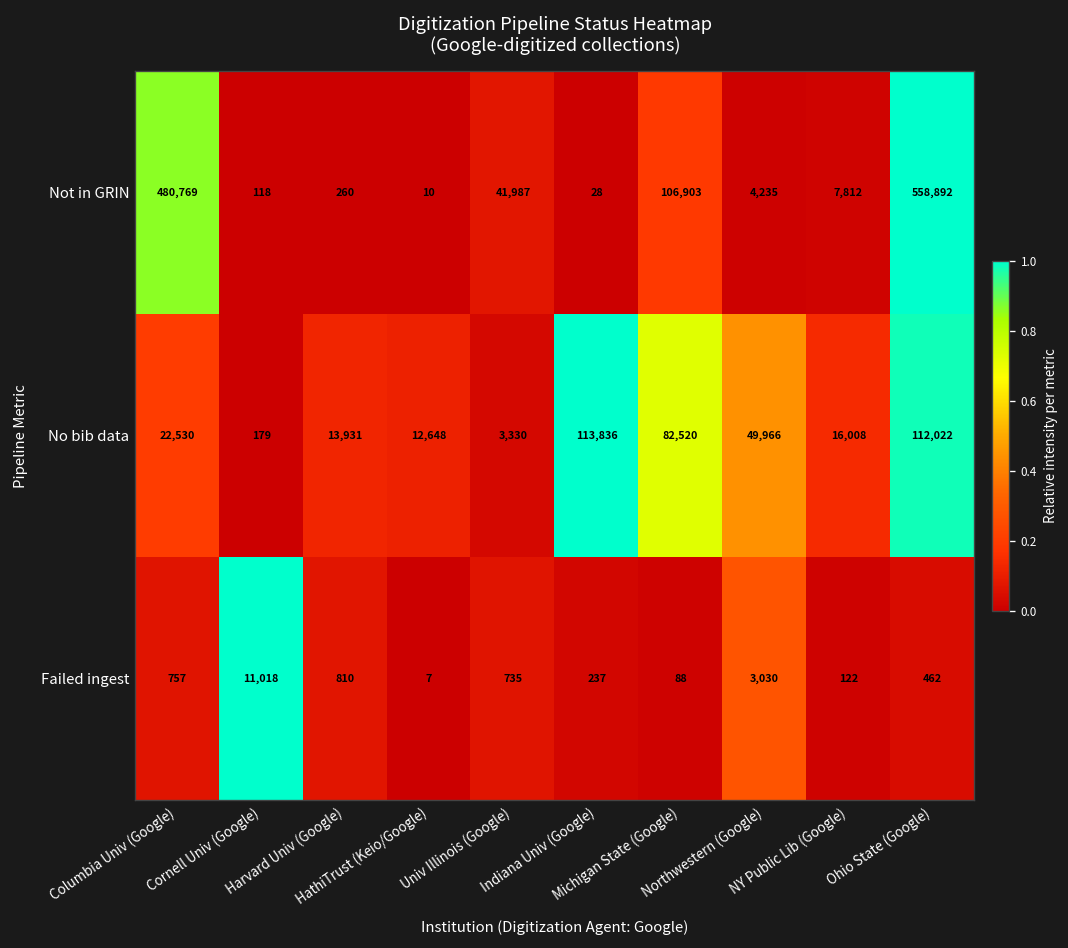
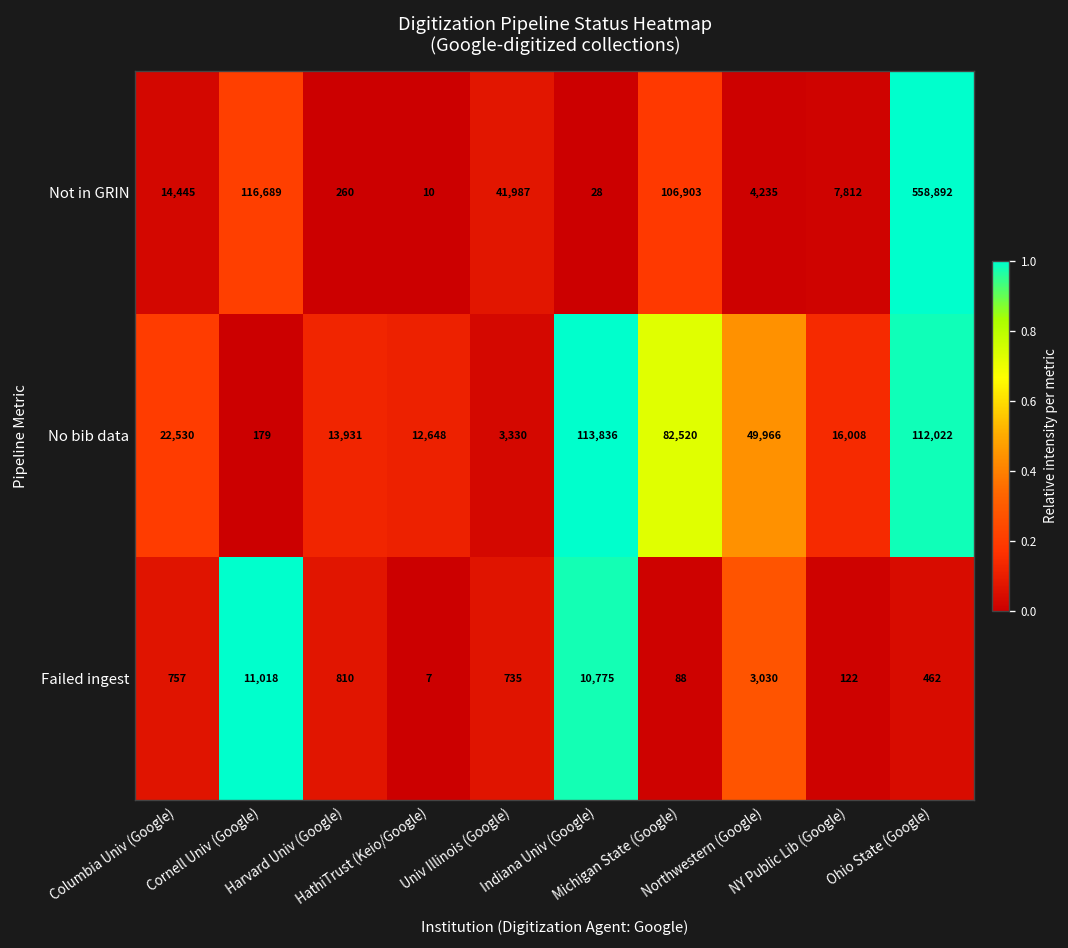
Not in GRIN, Columbia Univ (Google): 480,769 -> 14,445
Not in GRIN, Cornell Univ (Google): 118 -> 116,689
Failed ingest, Indiana Univ (Google): 237 -> 10,775
